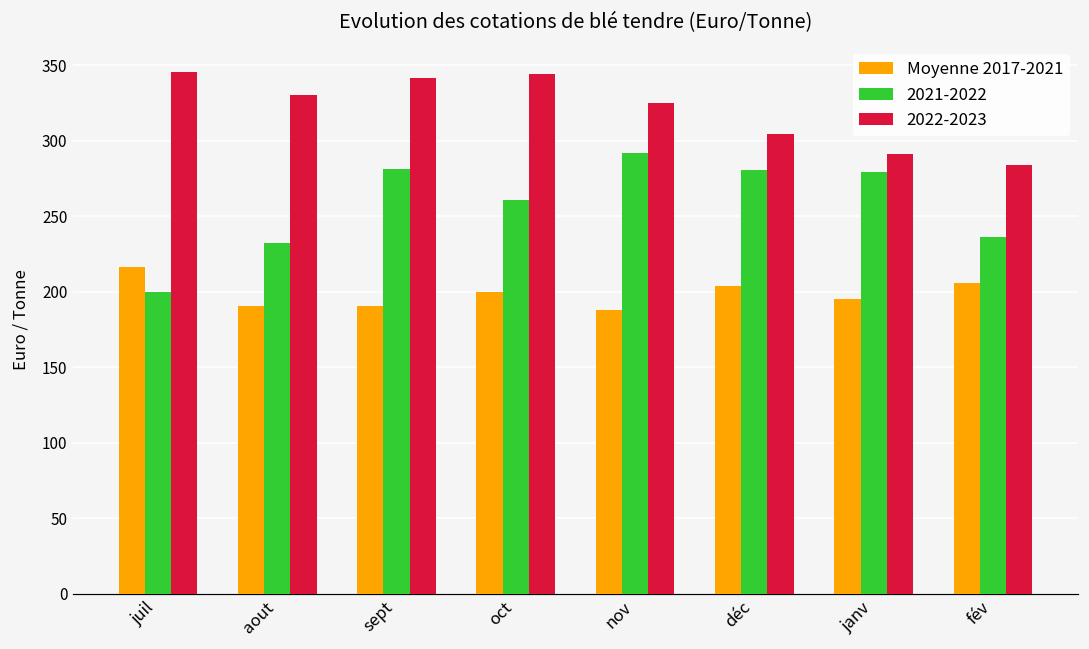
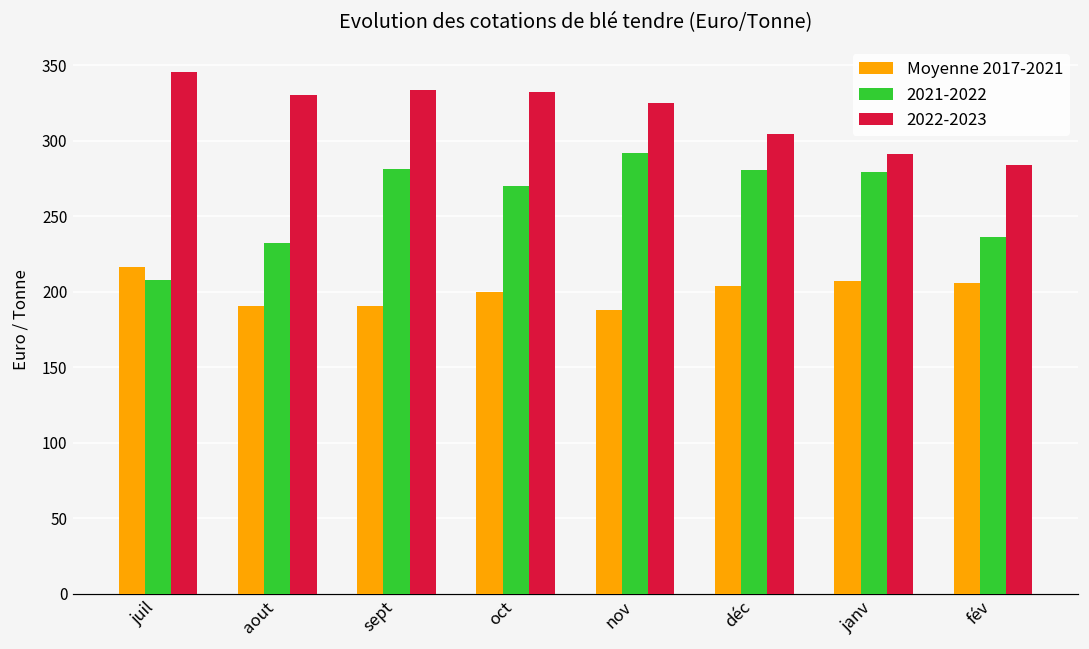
2021-2022, juil: 200 -> 208
2022-2023, sept: 342 -> 334
2021-2022, oct: 261 -> 270
2022-2023, oct: 344 -> 333
Moyenne 2017-2021, janv: 195 -> 207
